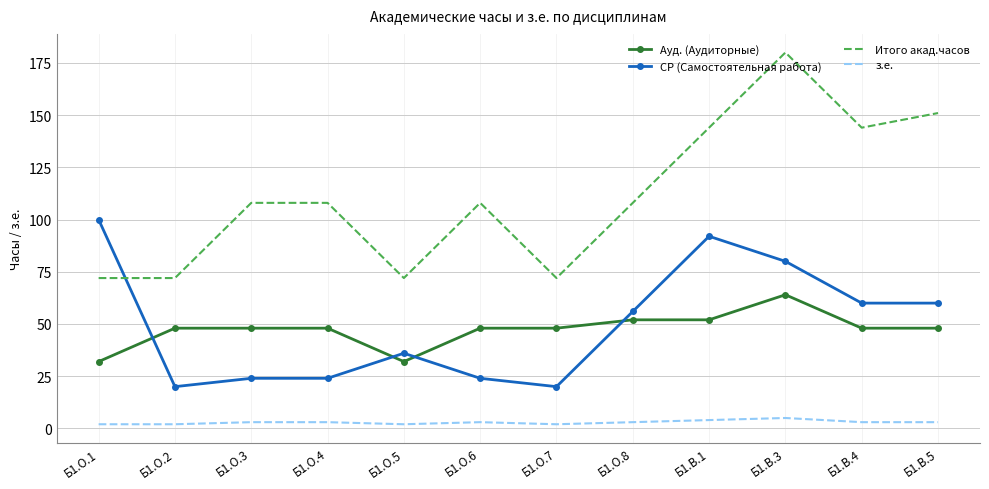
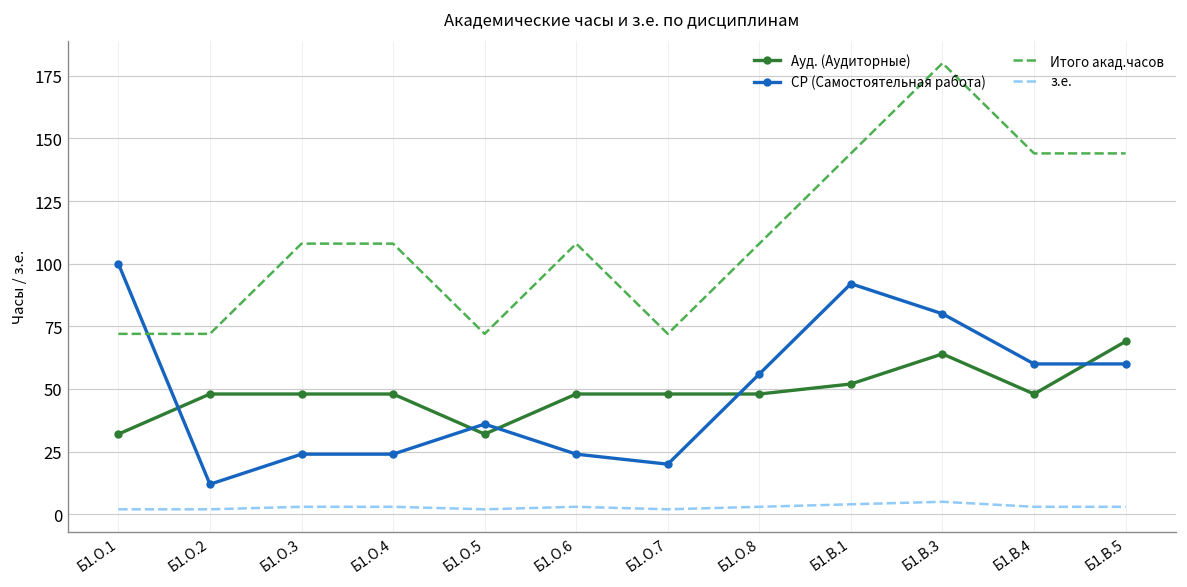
СР (Самостоятельная работа), Б1.О.2: 20 -> 12
Ауд. (Аудиторные), Б1.О.8: 52 -> 48
Ауд. (Аудиторные), Б1.В.5: 48 -> 69
Итого акад.часов, Б1.В.5: 151 -> 144
